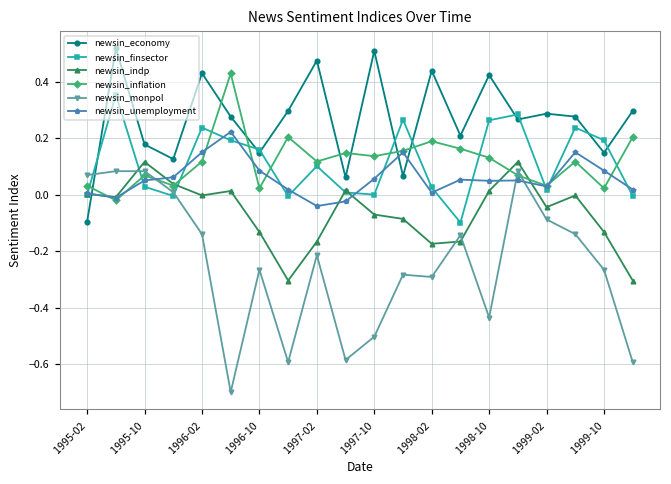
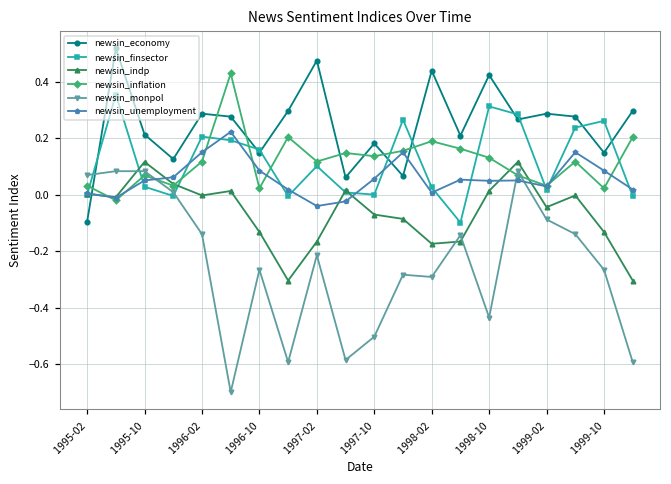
newsin_economy, 1995-10: 0.18 -> 0.21
newsin_economy, 1996-02: 0.43 -> 0.29
newsin_finsector, 1996-02: 0.24 -> 0.21
newsin_economy, 1997-10: 0.51 -> 0.18
newsin_finsector, 1998-10: 0.26 -> 0.31
newsin_finsector, 1999-10: 0.19 -> 0.26
